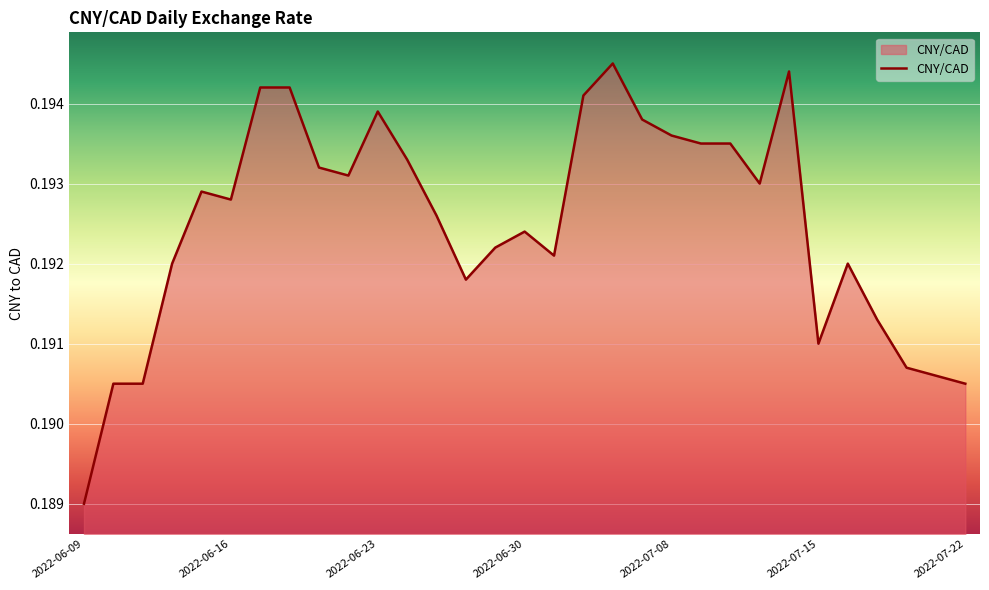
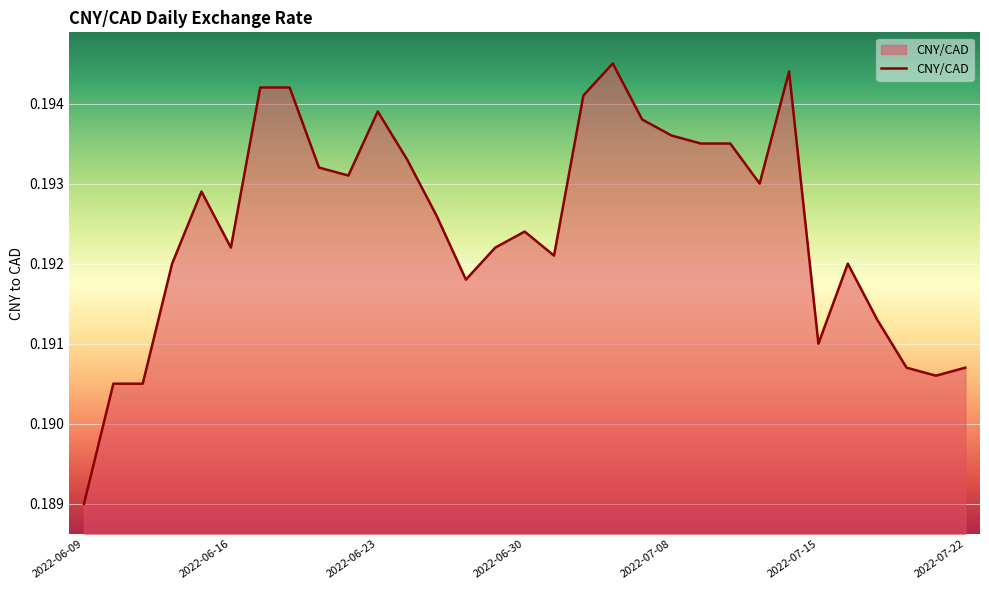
2022-06-16: 0.1928 -> 0.1922
2022-07-22: 0.1905 -> 0.1907
